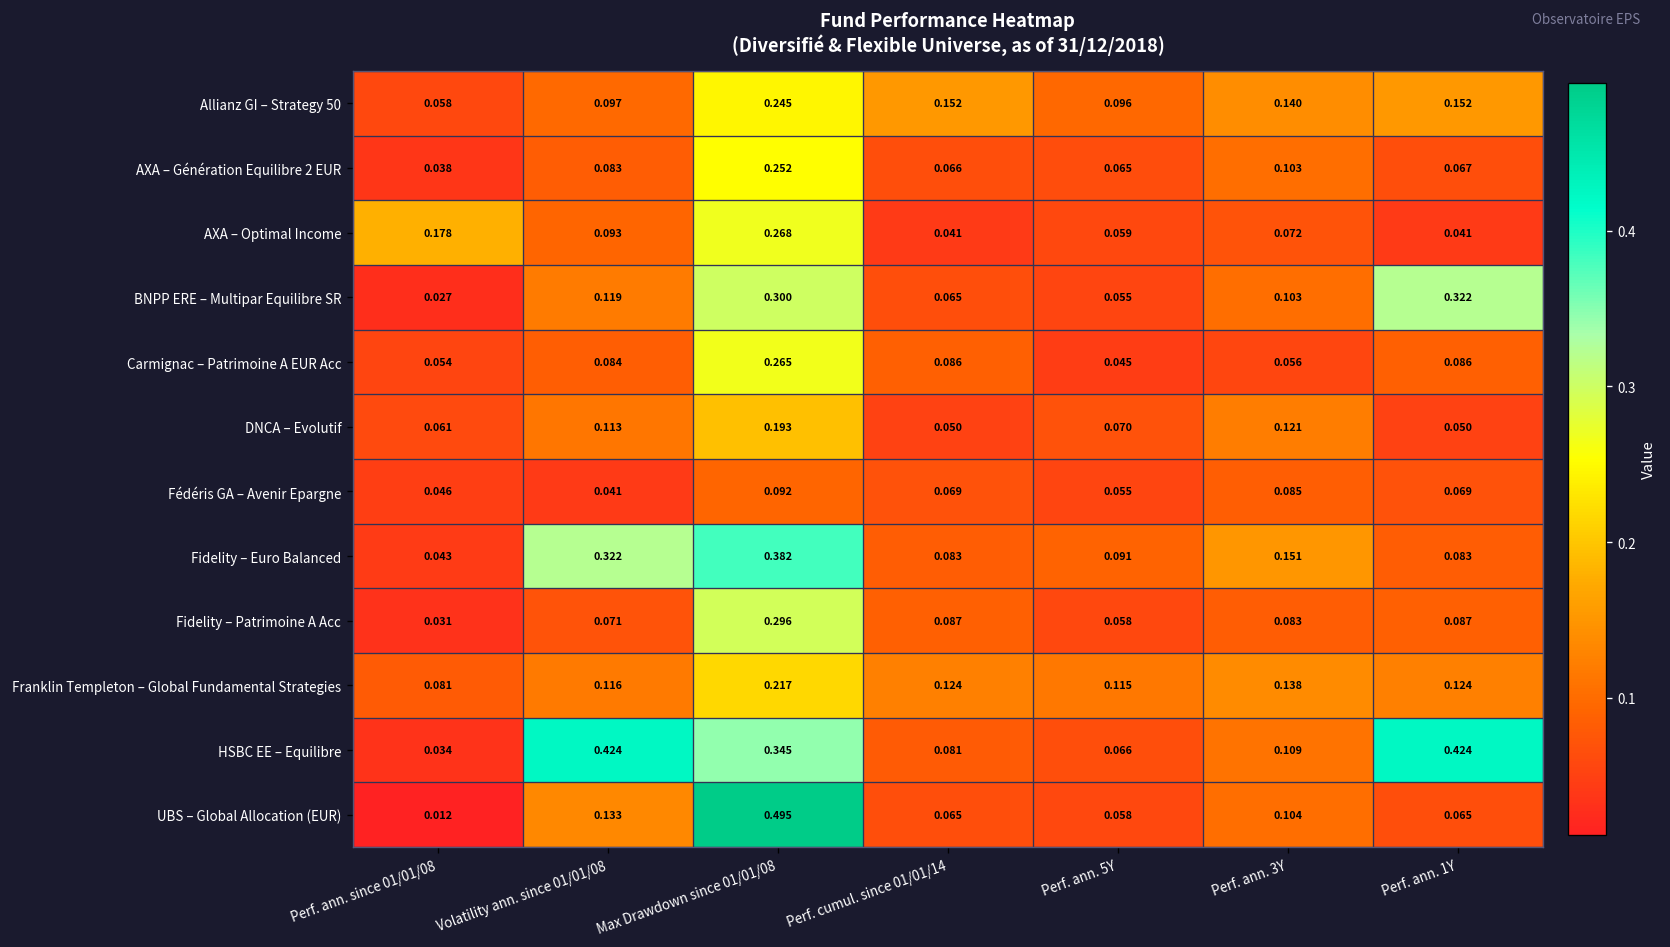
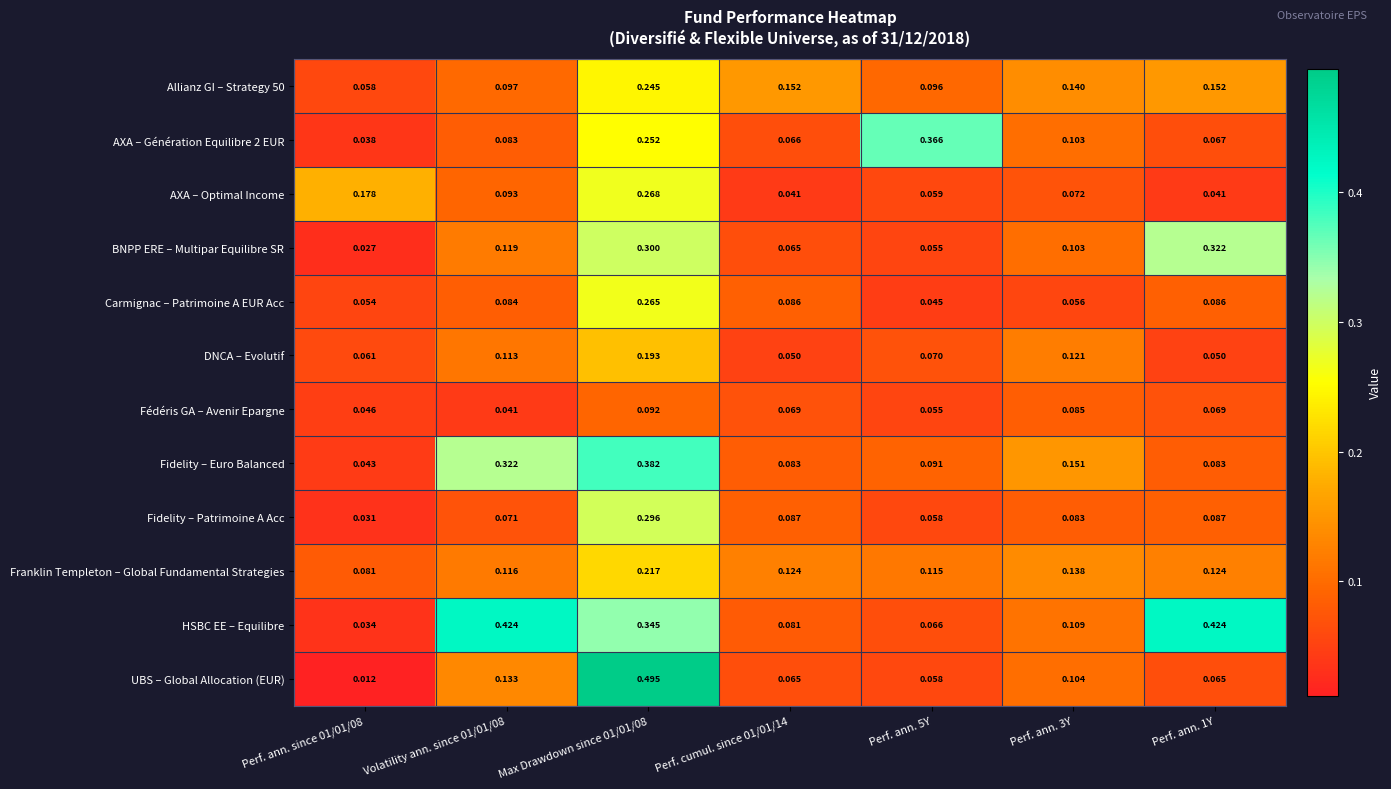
AXA – Génération Equilibre 2 EUR, Perf. ann. 5Y: 0.065 -> 0.366
